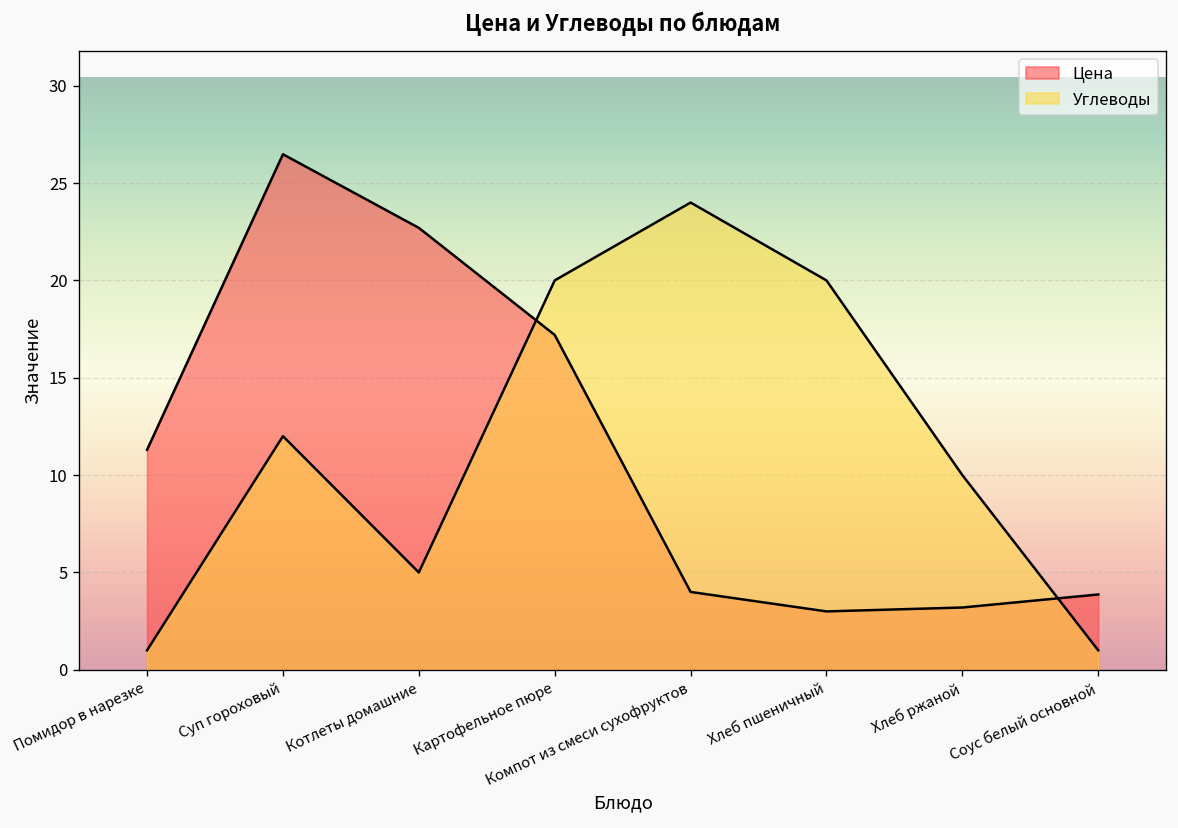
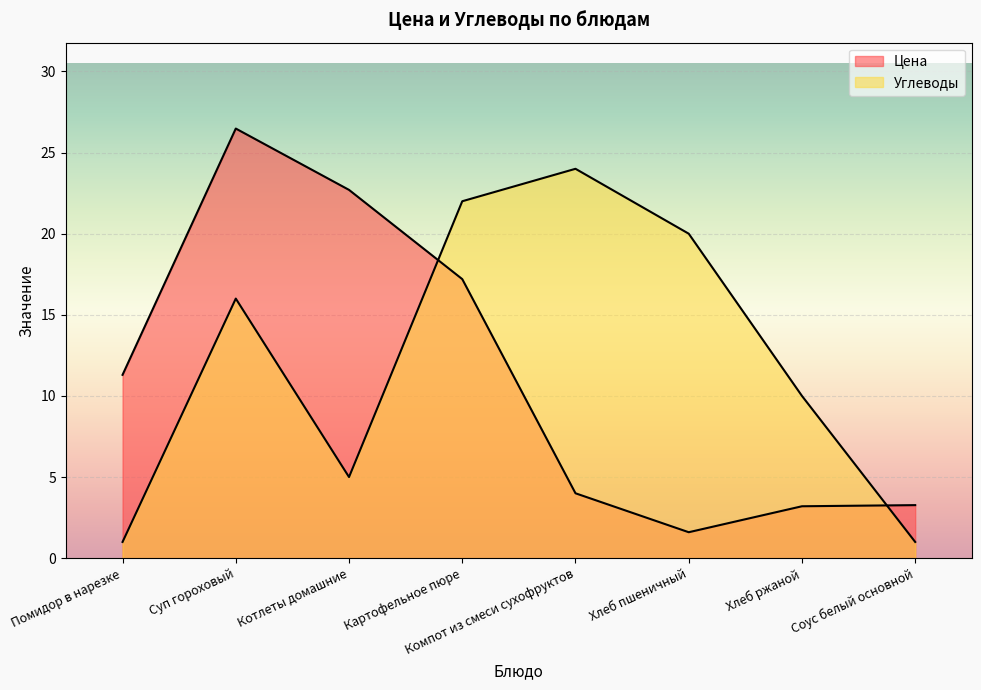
Углеводы, Суп гороховый: 12 -> 16
Углеводы, Картофельное пюре: 20 -> 22
Цена, Хлеб пшеничный: 3.0 -> 1.6
Цена, Соус белый основной: 3.9 -> 3.3
